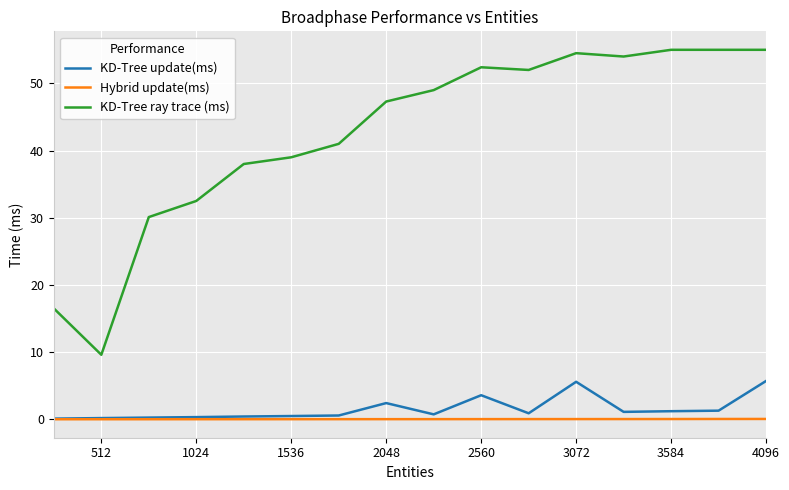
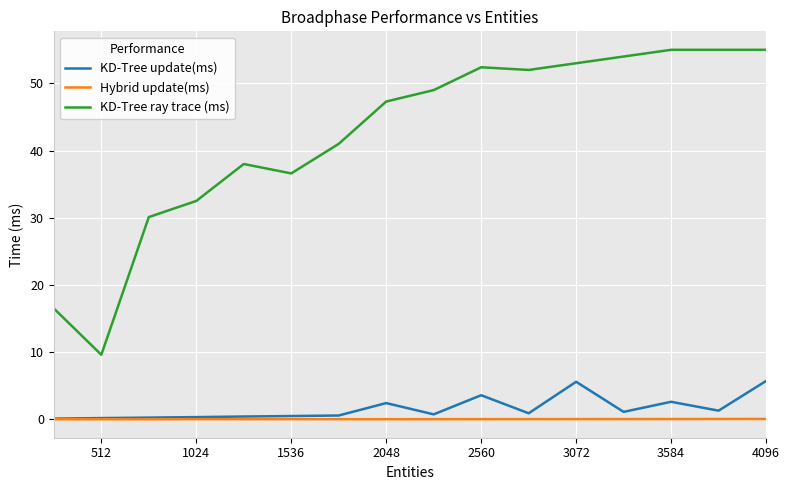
KD-Tree ray trace (ms), 1536: 39 -> 37
KD-Tree ray trace (ms), 3072: 55 -> 53
KD-Tree update(ms), 3584: 1 -> 3
